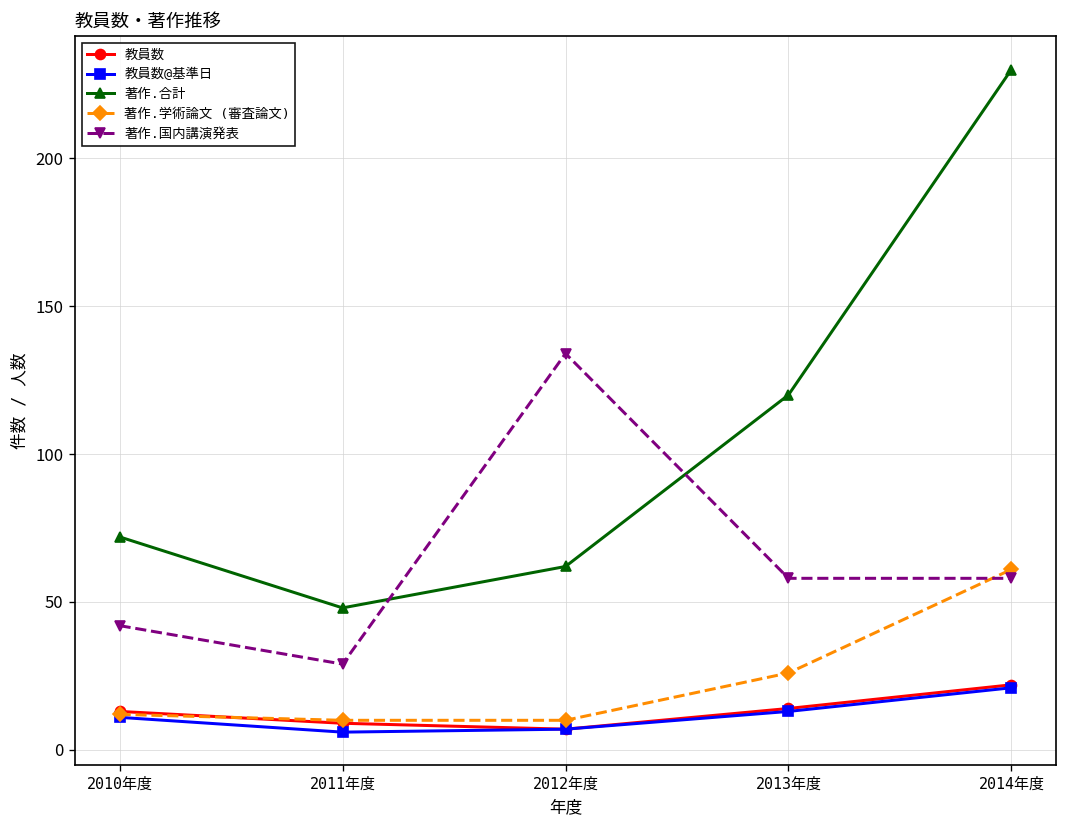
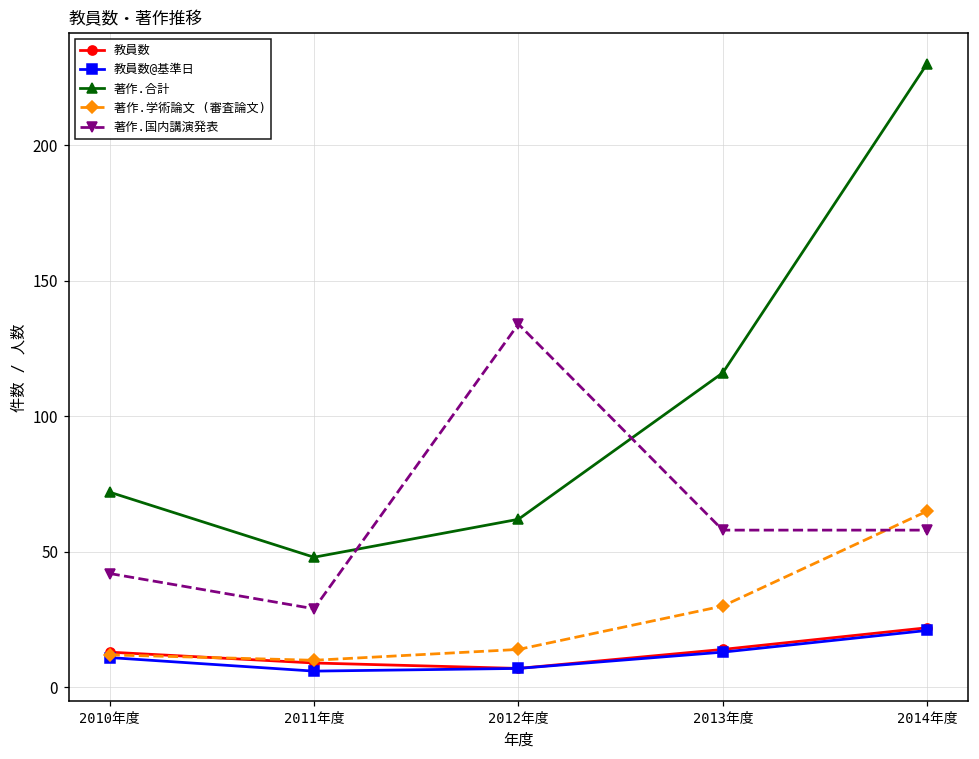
著作.学術論文 (審査論文), 2012年度: 10 -> 14
著作.合計, 2013年度: 120 -> 116
著作.学術論文 (審査論文), 2013年度: 26 -> 30
著作.学術論文 (審査論文), 2014年度: 61 -> 65
